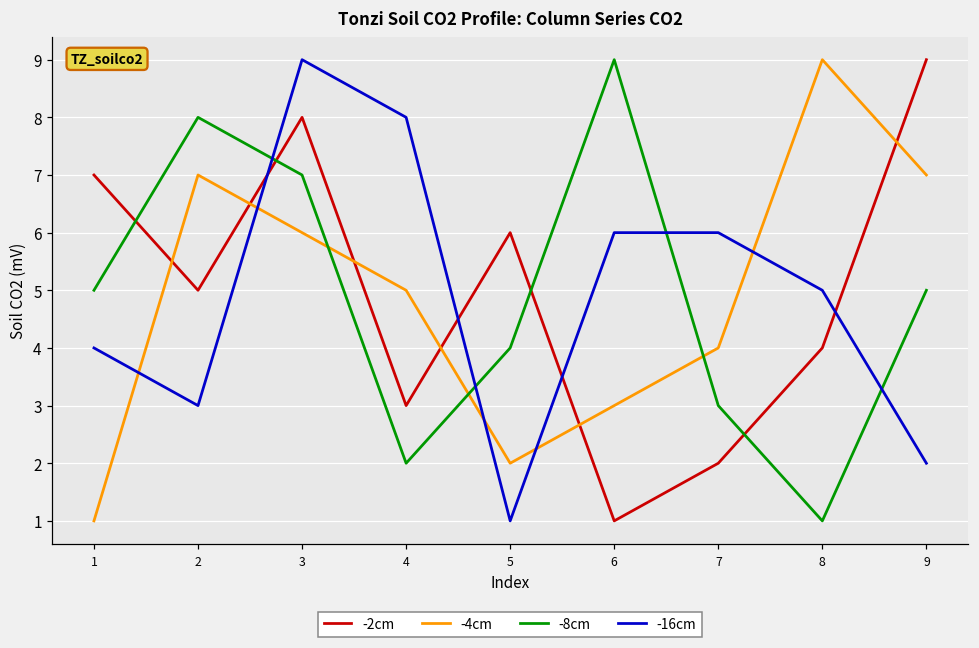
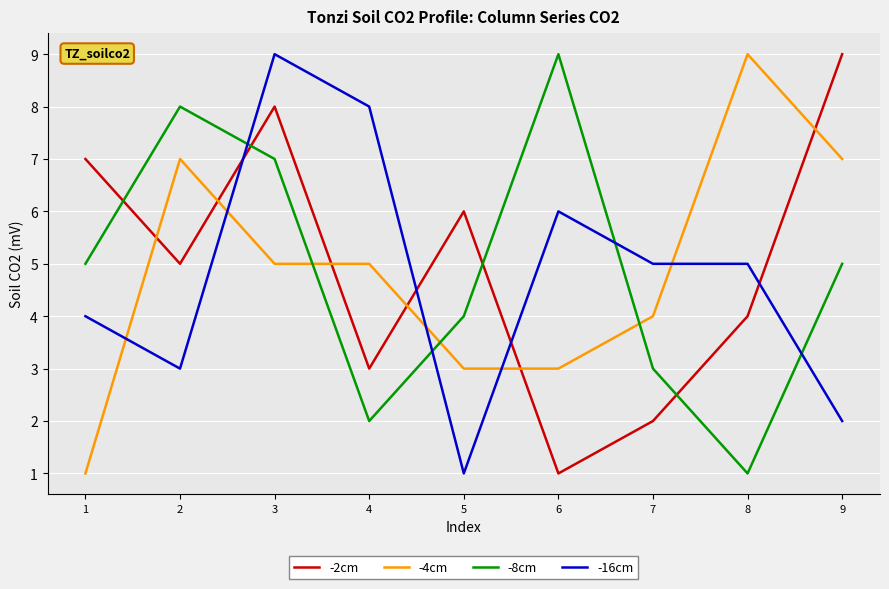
-4cm, 3: 6 -> 5
-4cm, 5: 2 -> 3
-16cm, 7: 6 -> 5
